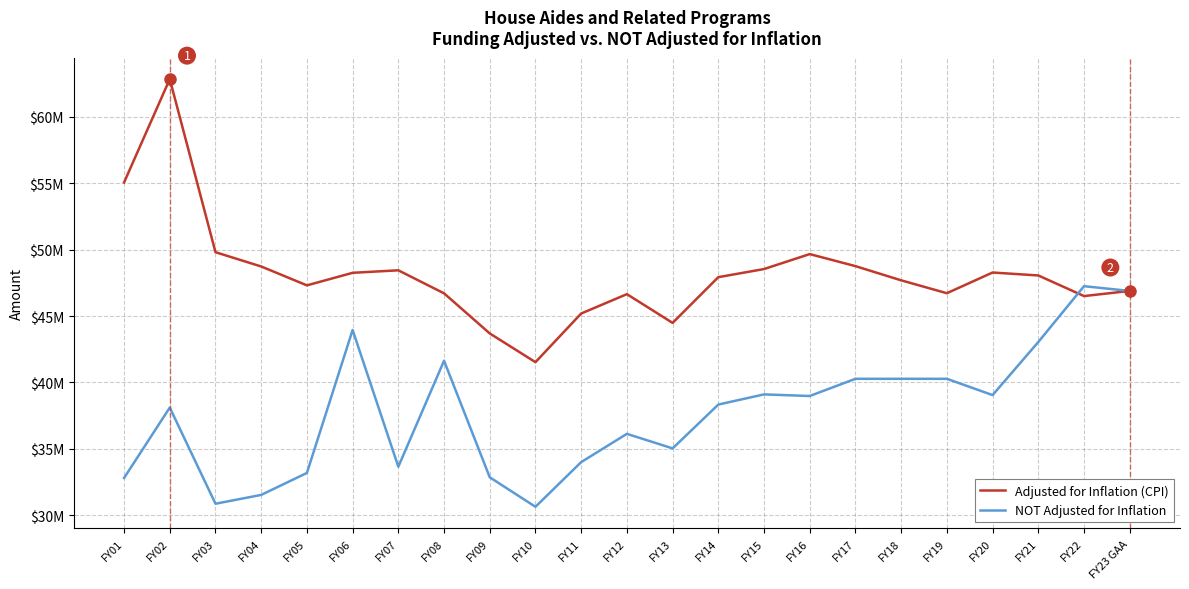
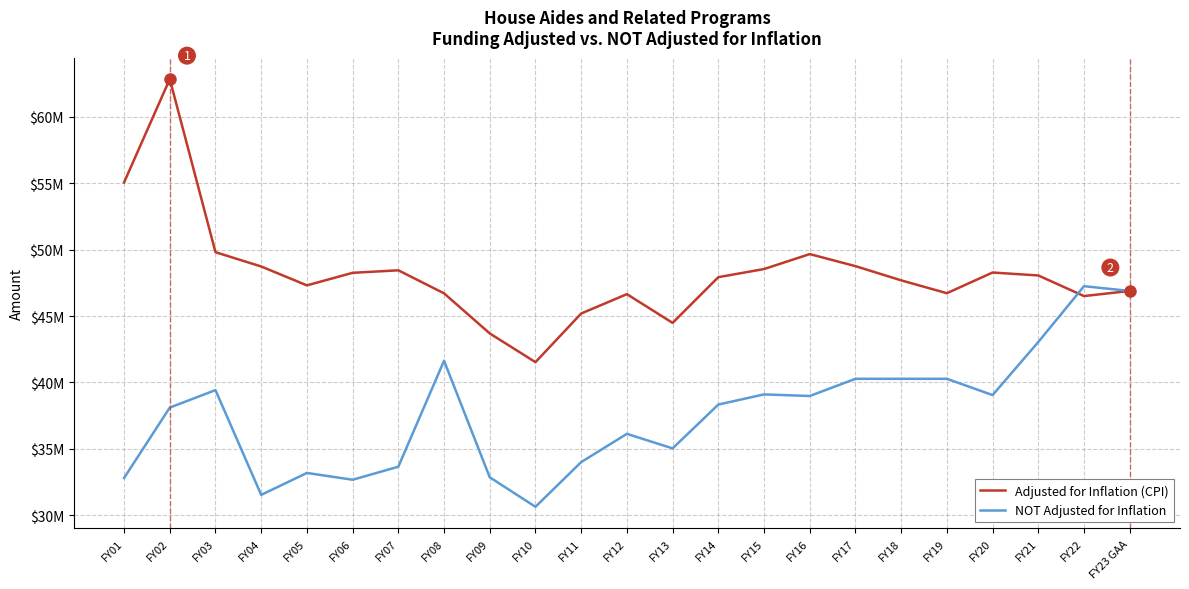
NOT Adjusted for Inflation, FY03: $30900000 -> $39400000
NOT Adjusted for Inflation, FY06: $44000000 -> $32700000
